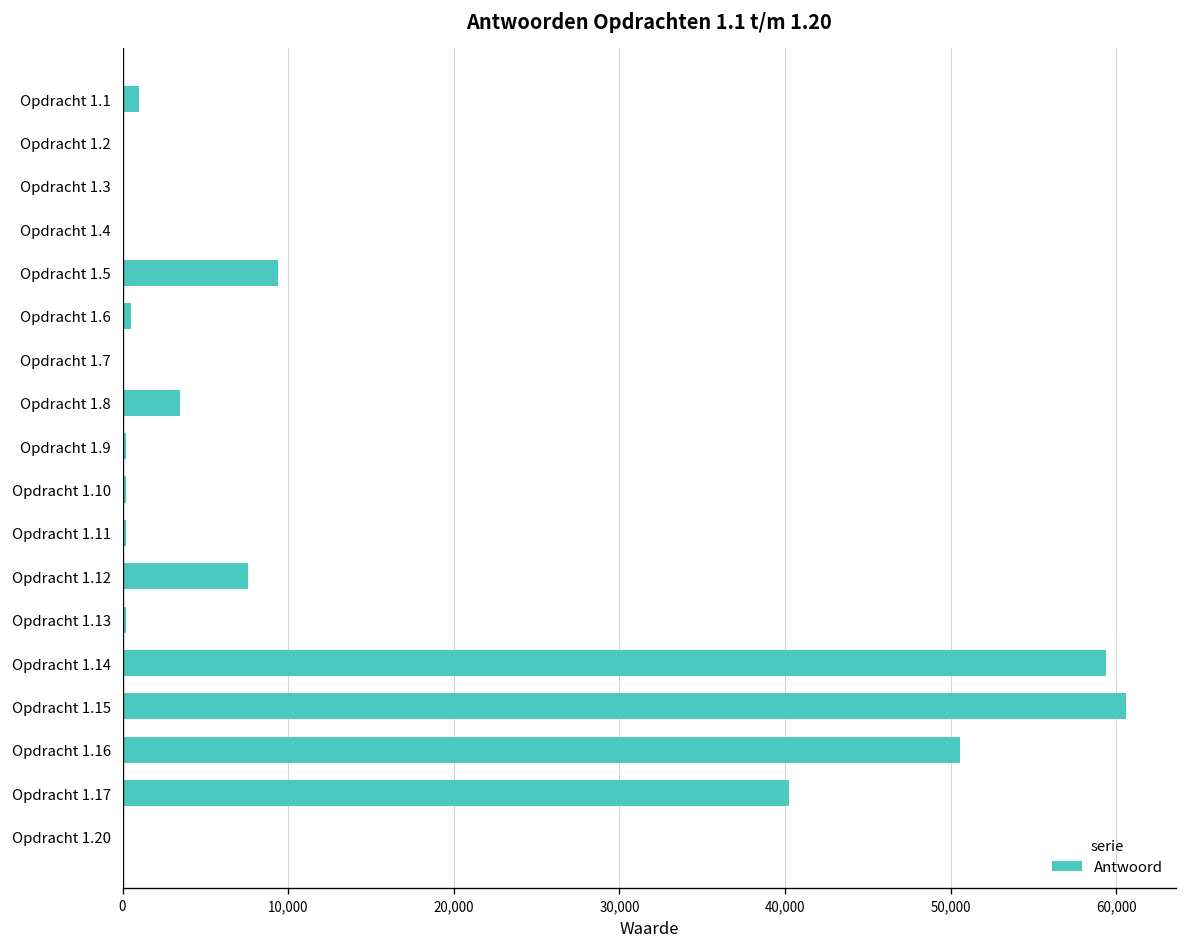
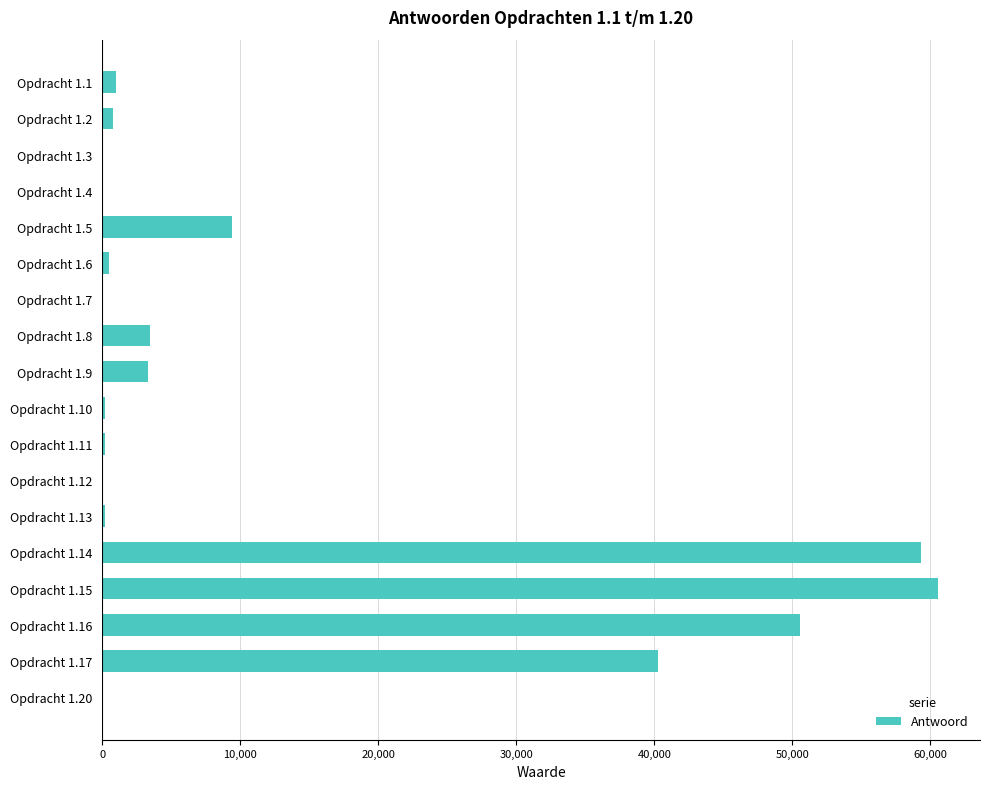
Opdracht 1.2: 100 -> 800
Opdracht 1.9: 200 -> 3,300
Opdracht 1.12: 7,600 -> 0
